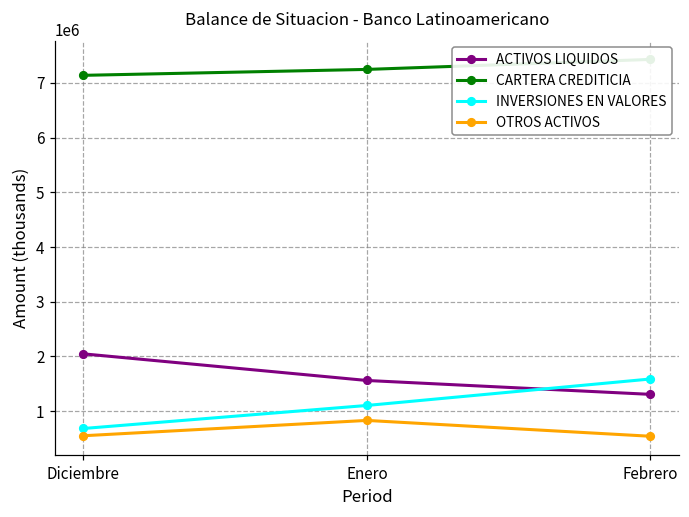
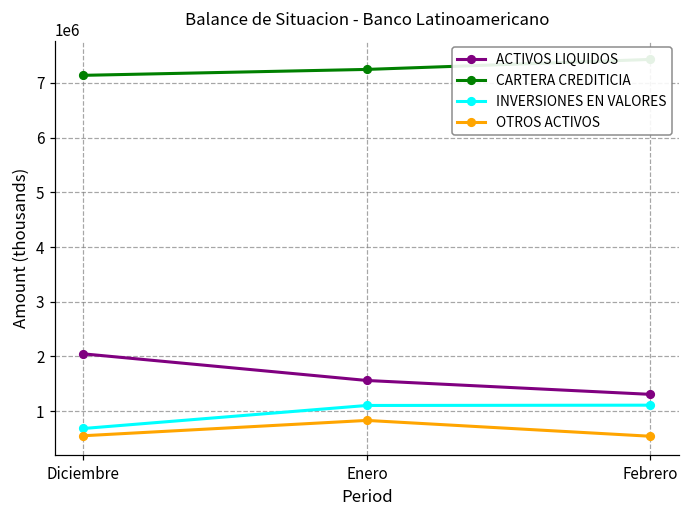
INVERSIONES EN VALORES, Febrero: 1600000 -> 1100000
